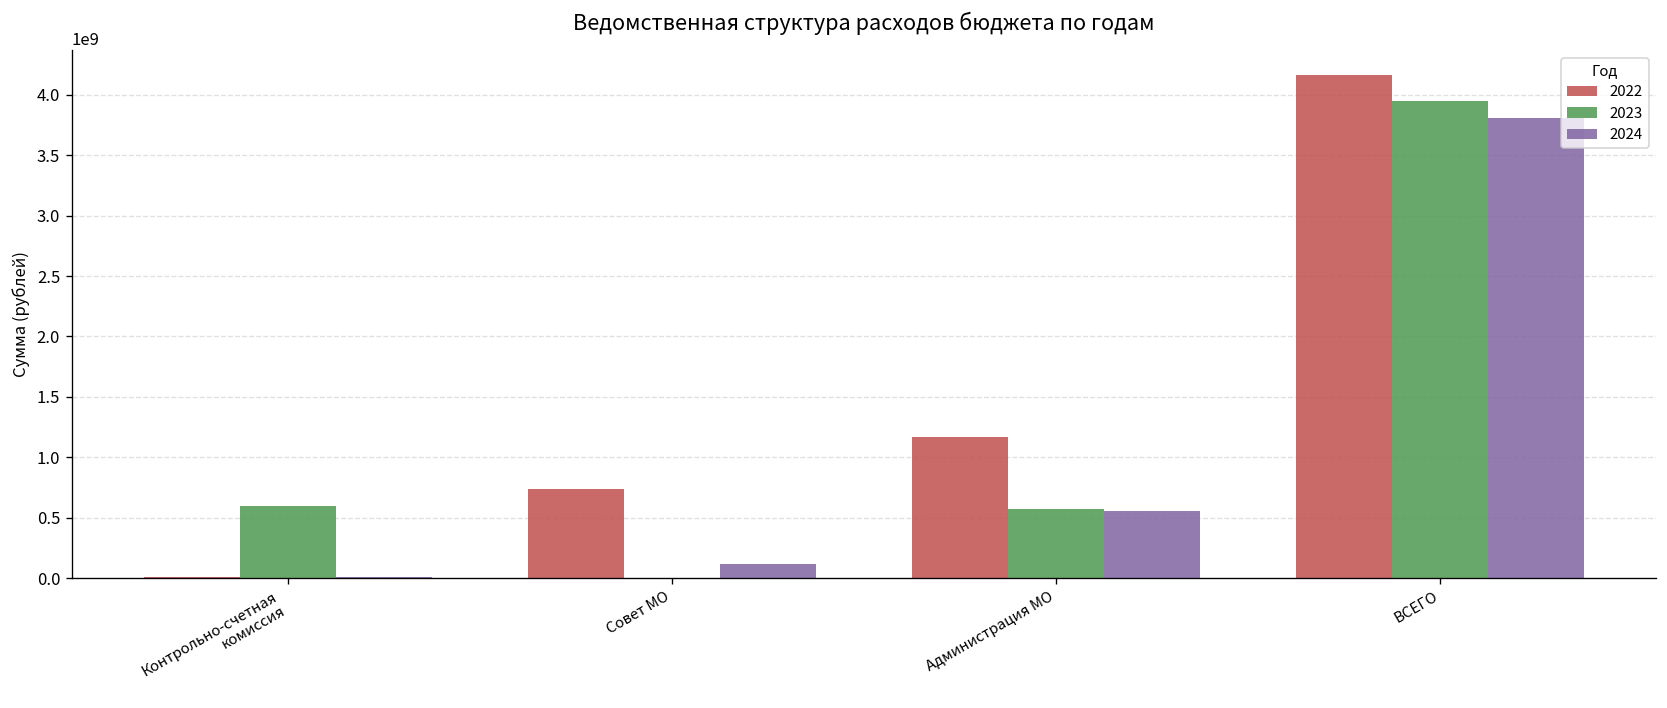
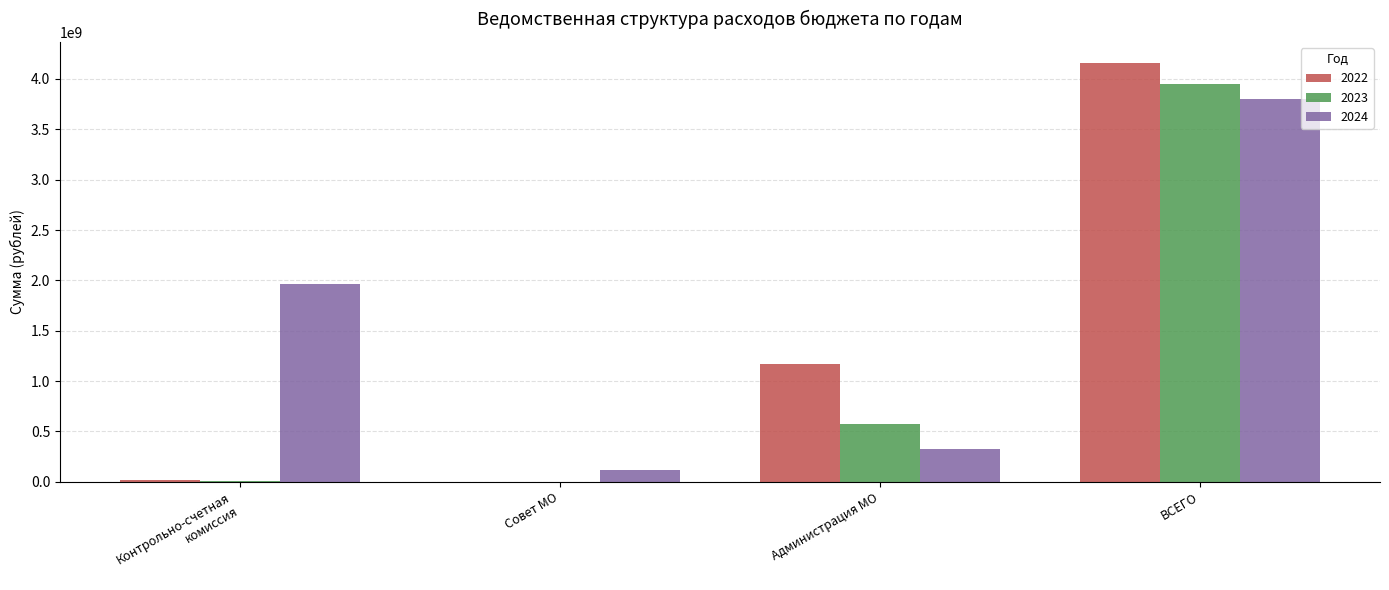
2023, Контрольно-счетная комиссия: 600000000 -> 10000000
2024, Контрольно-счетная комиссия: 10000000 -> 1970000000
2022, Совет МО: 740000000 -> 0
2024, Администрация МО: 550000000 -> 320000000
